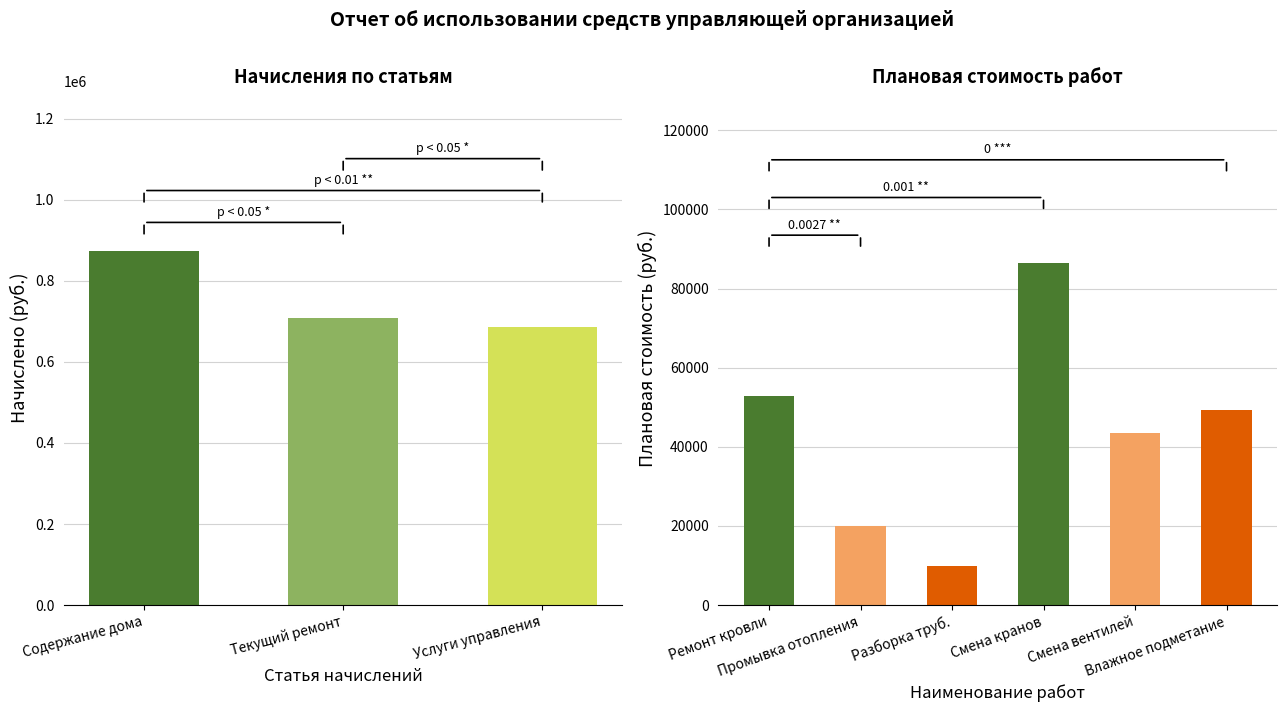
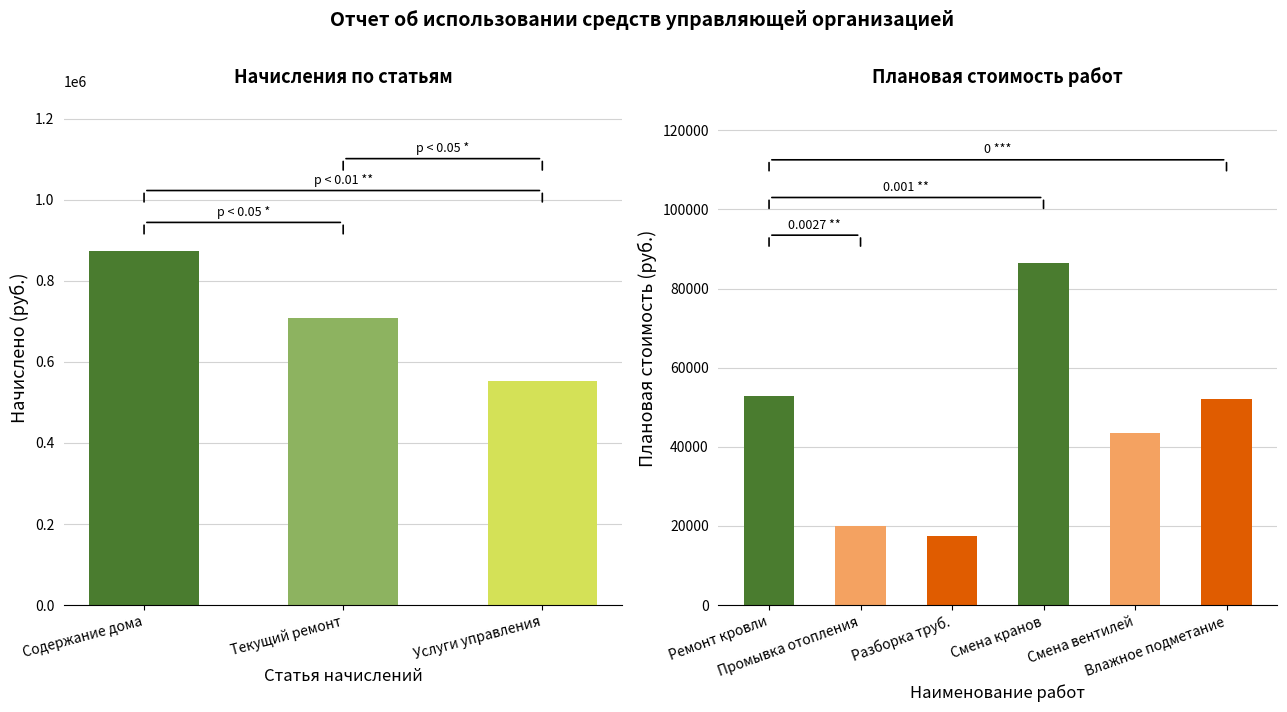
Начисления по статьям, Услуги управления: 690000 -> 550000
Плановая стоимость работ, Разборка труб.: 10000 -> 18000
Плановая стоимость работ, Влажное подметание: 49000 -> 52000
